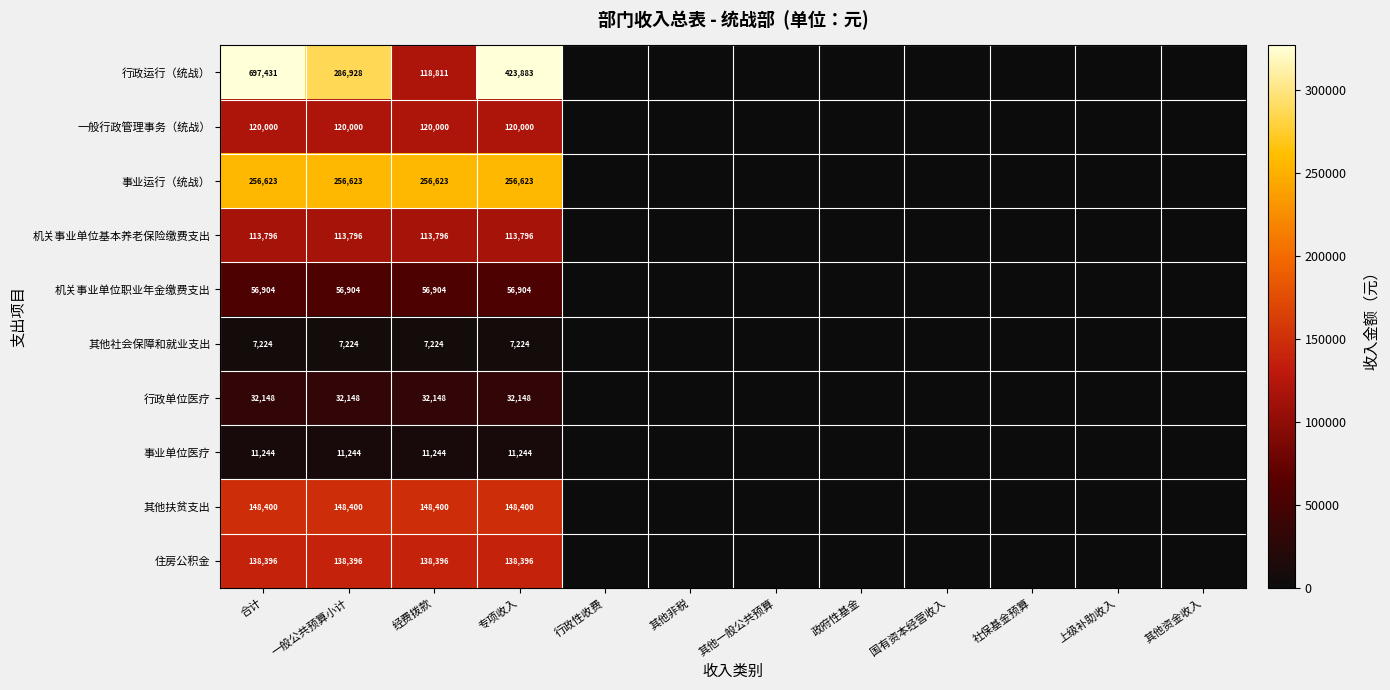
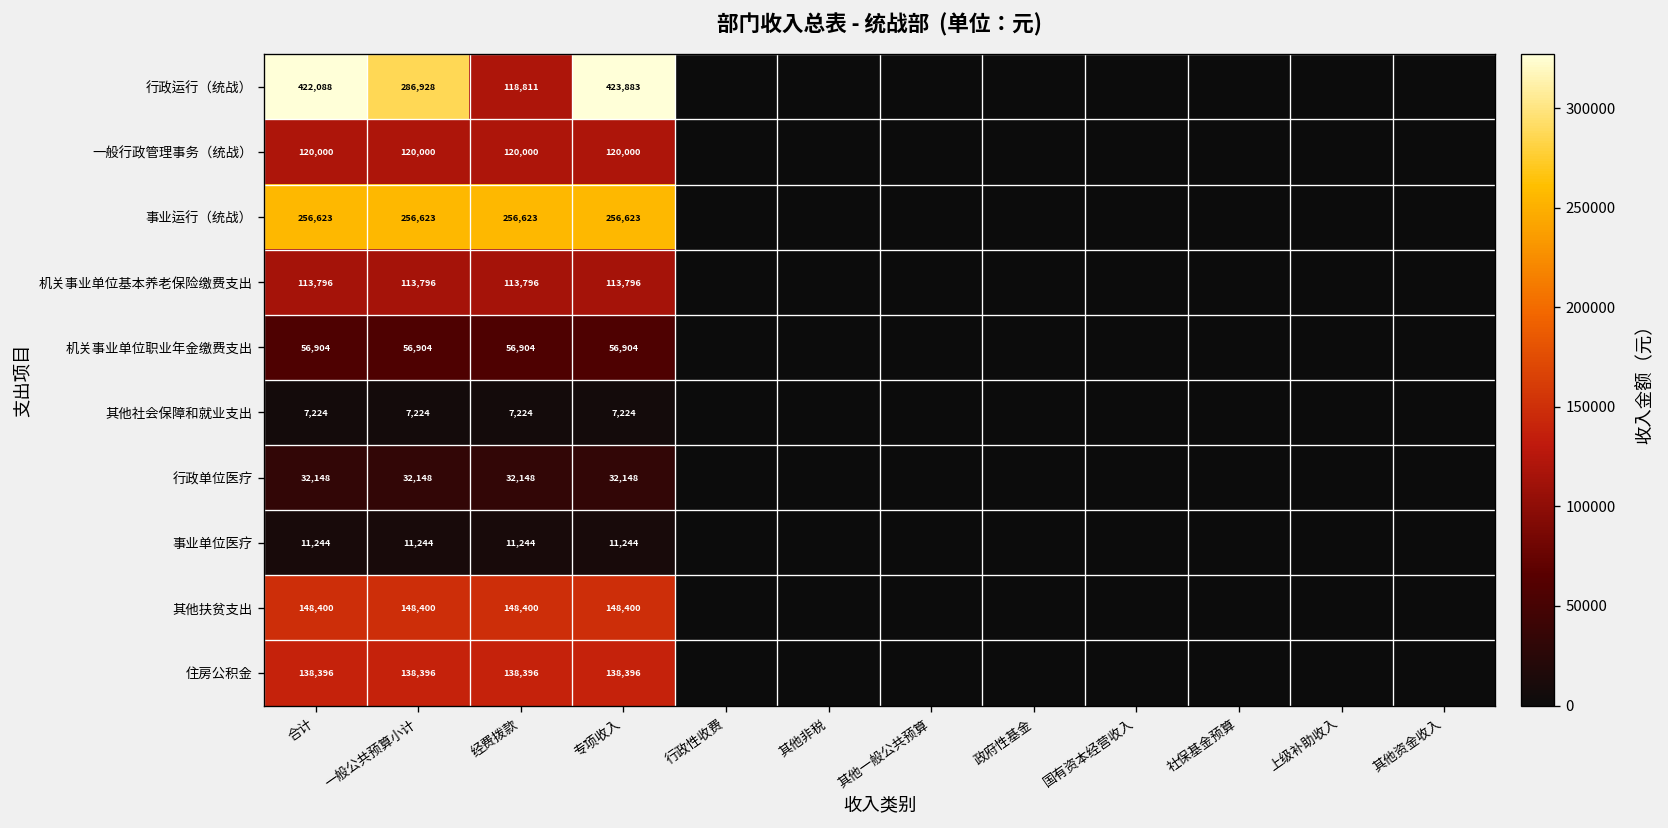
行政运行（统战）, 合计: 697,431 -> 422,088
